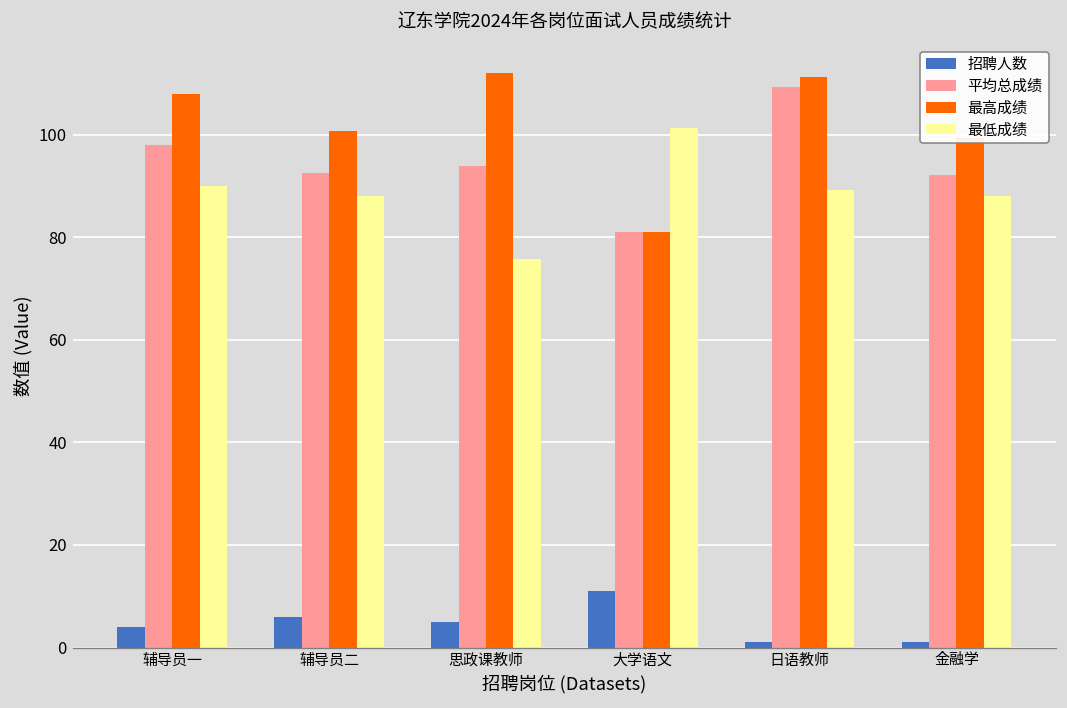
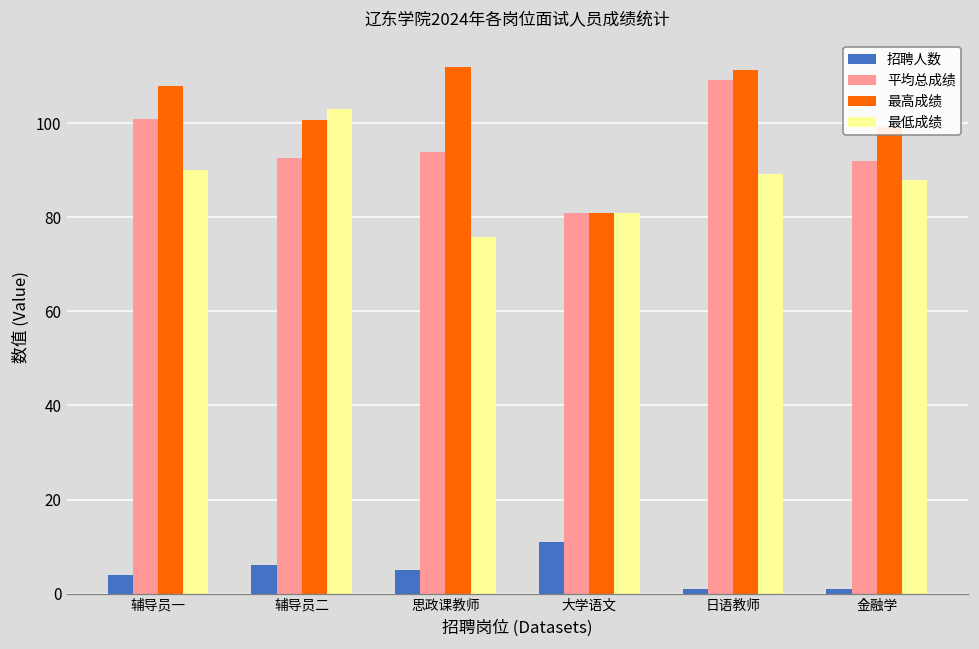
平均总成绩, 辅导员一: 98 -> 101
最低成绩, 辅导员二: 88 -> 103
最低成绩, 大学语文: 101 -> 81
